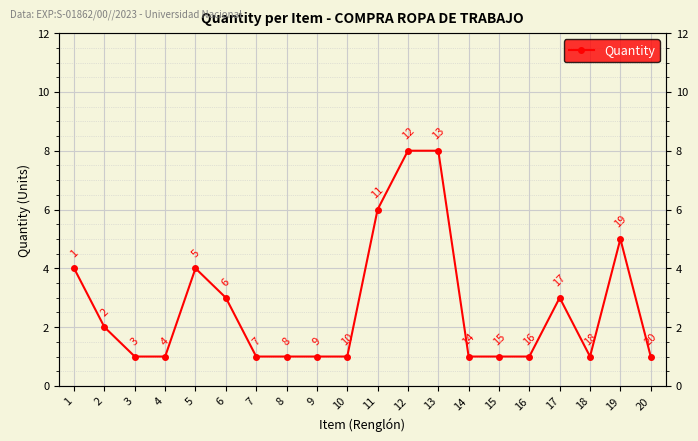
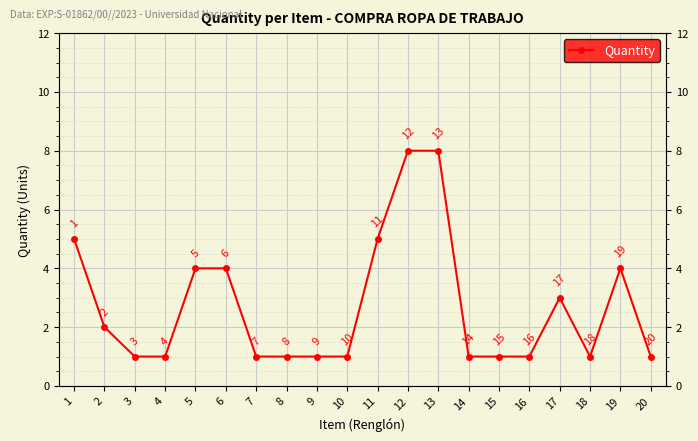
1: 4 -> 5
6: 3 -> 4
11: 6 -> 5
19: 5 -> 4
